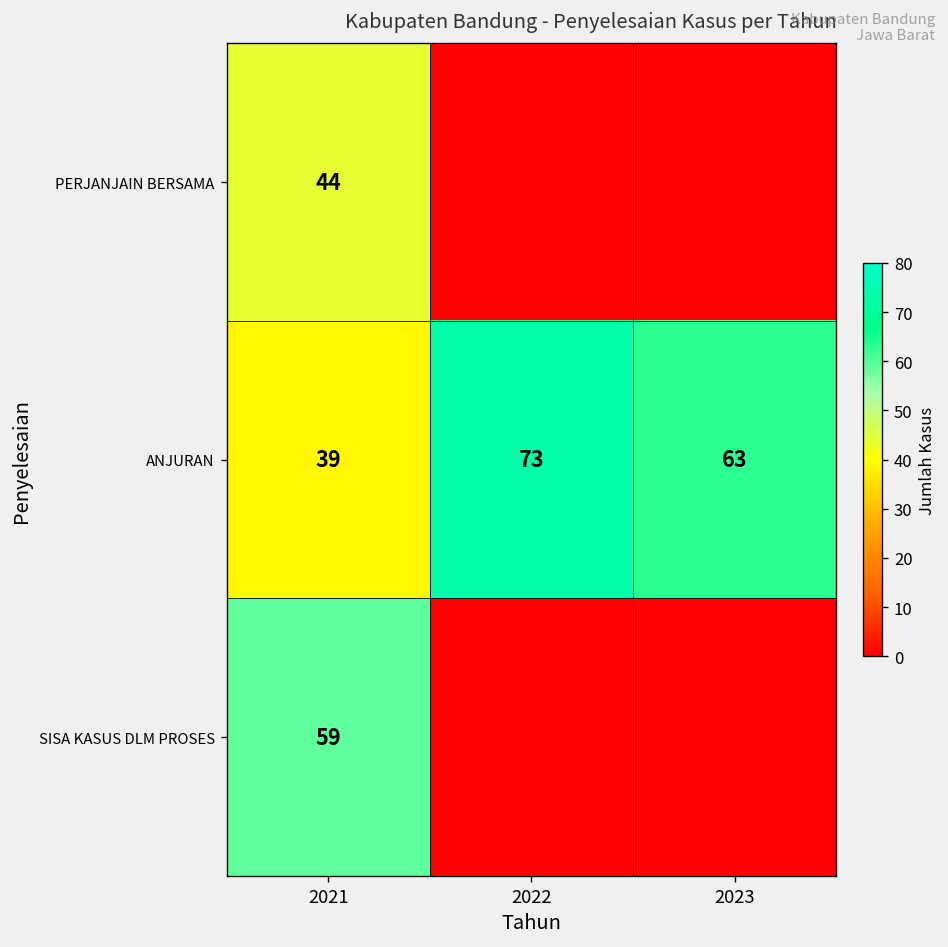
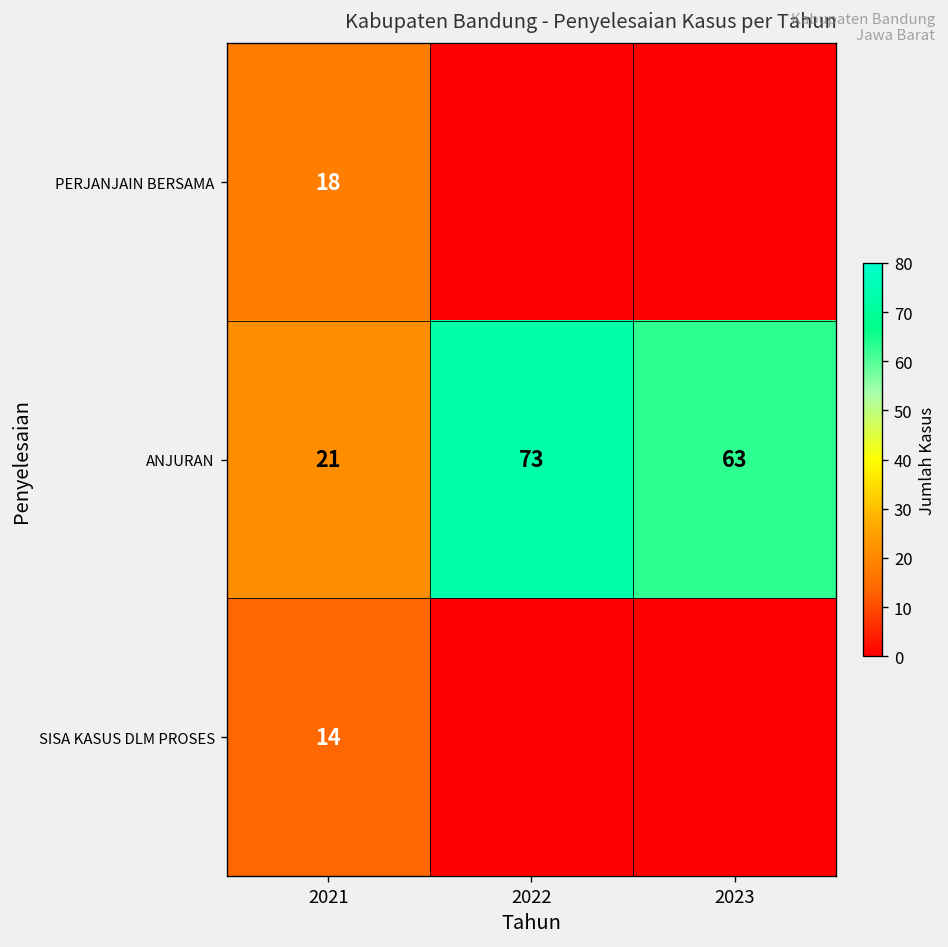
PERJANJAIN BERSAMA, 2021: 44 -> 18
ANJURAN, 2021: 39 -> 21
SISA KASUS DLM PROSES, 2021: 59 -> 14
